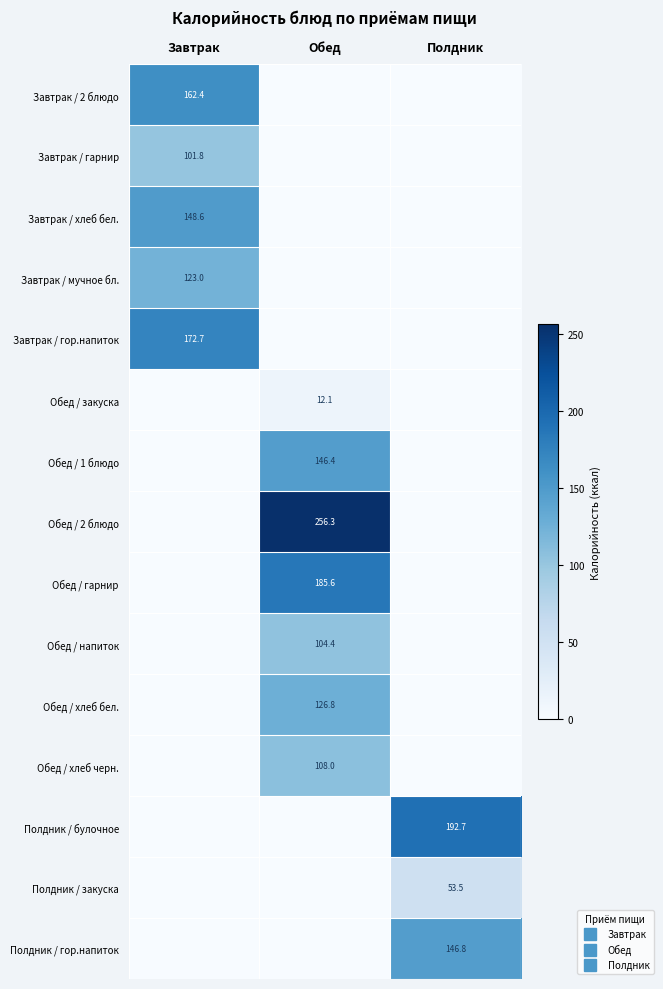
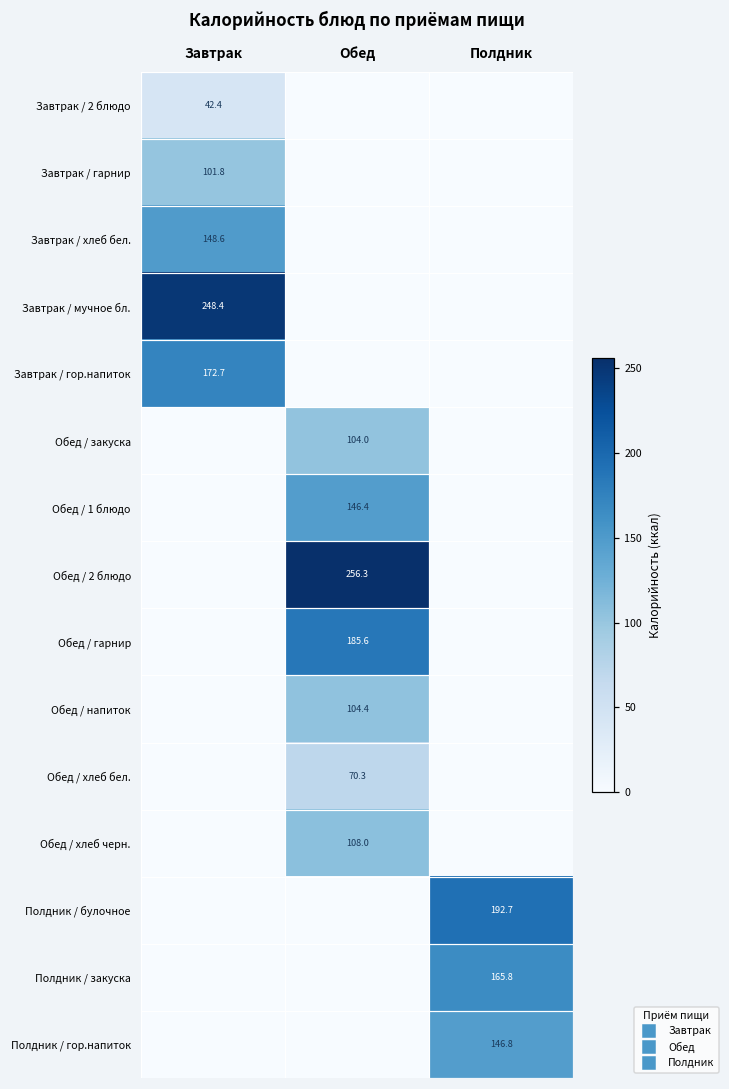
Завтрак / 2 блюдо, Завтрак: 162.4 -> 42.4
Завтрак / мучное бл., Завтрак: 123.0 -> 248.4
Обед / закуска, Обед: 12.1 -> 104.0
Обед / хлеб бел., Обед: 126.8 -> 70.3
Полдник / закуска, Полдник: 53.5 -> 165.8
